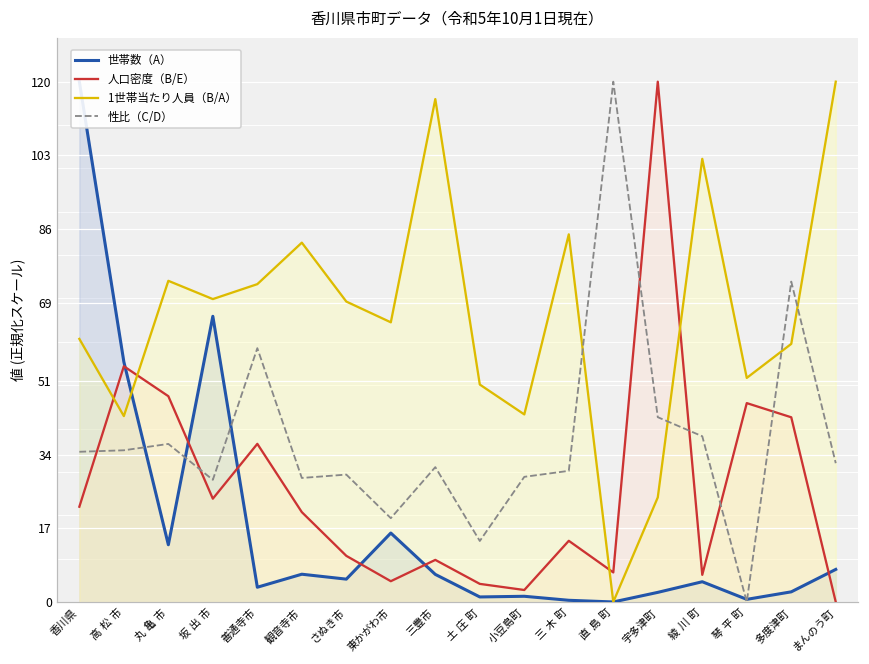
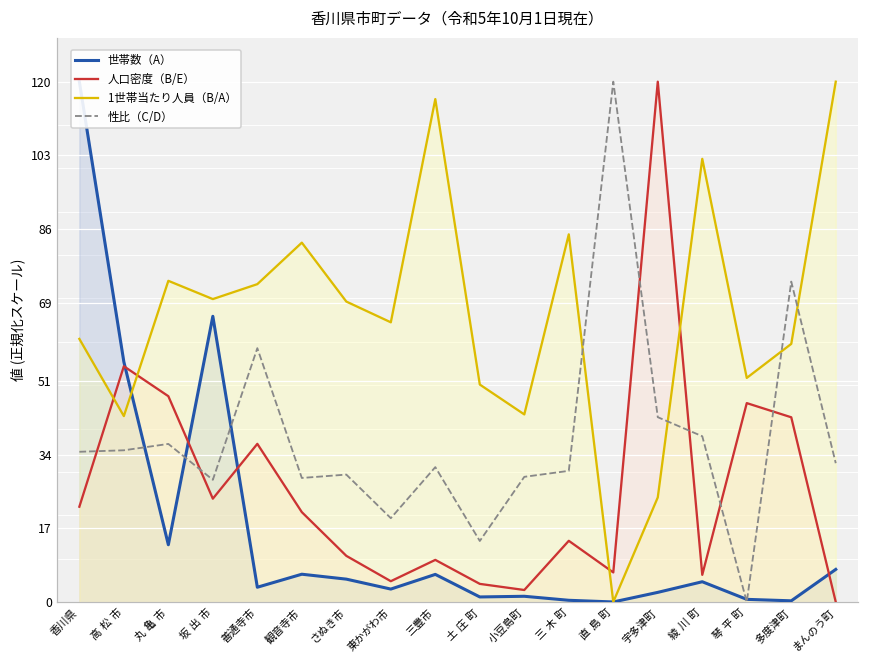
世帯数（A）, 東かがわ市: 16 -> 3
世帯数（A）, 多度津町: 2 -> 0
